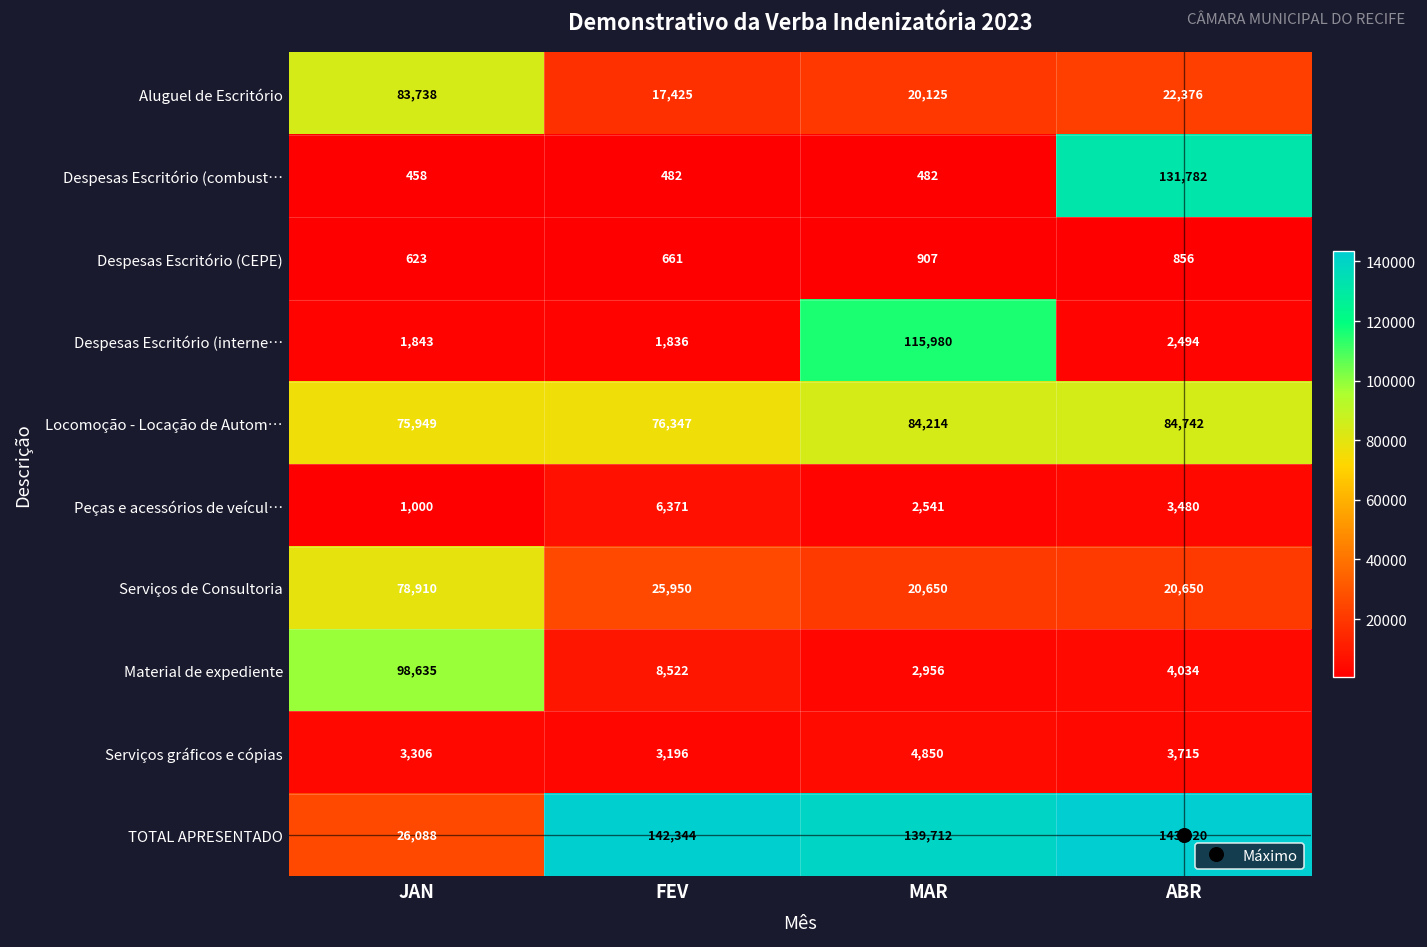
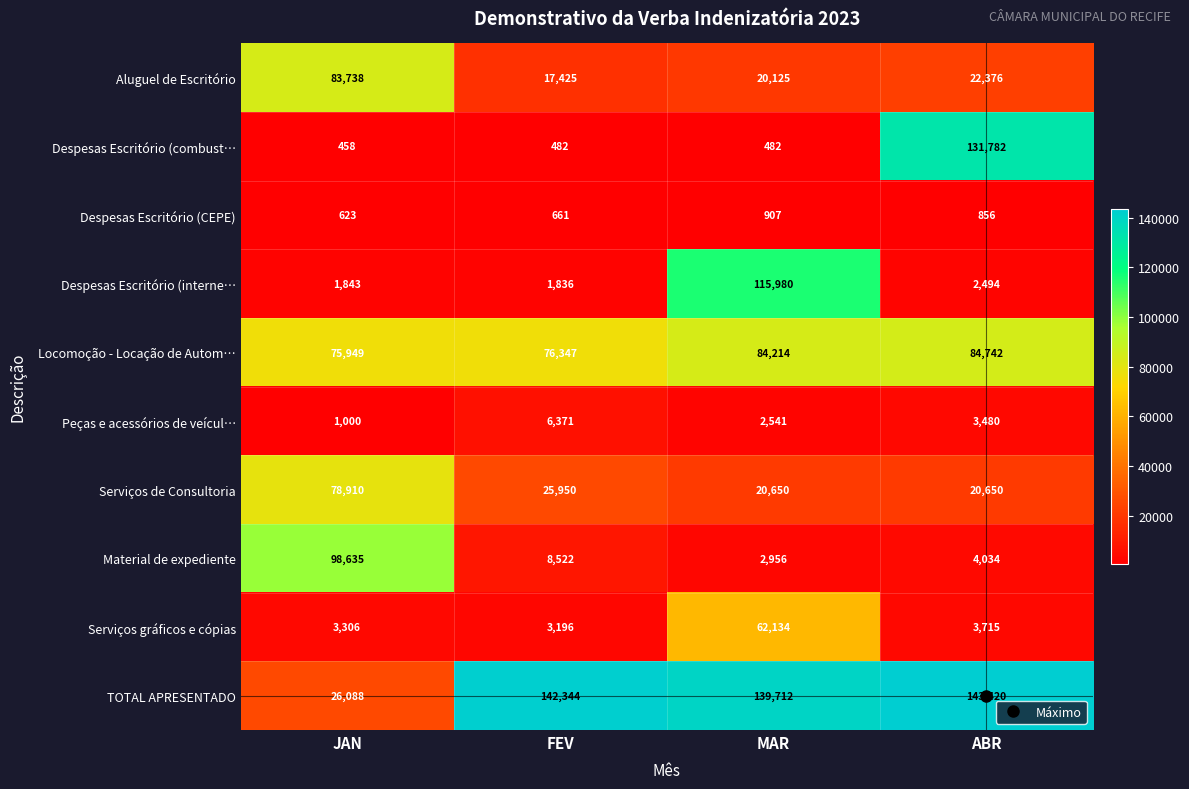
Serviços gráficos e cópias, MAR: 4,850 -> 62,134
